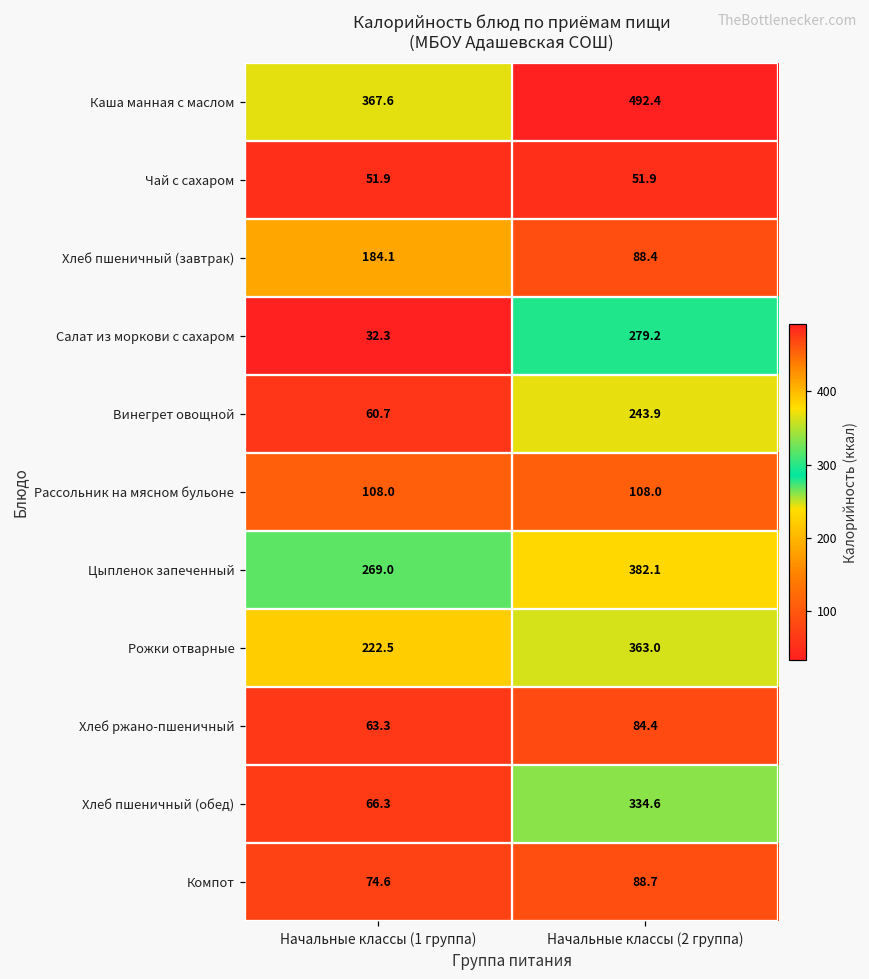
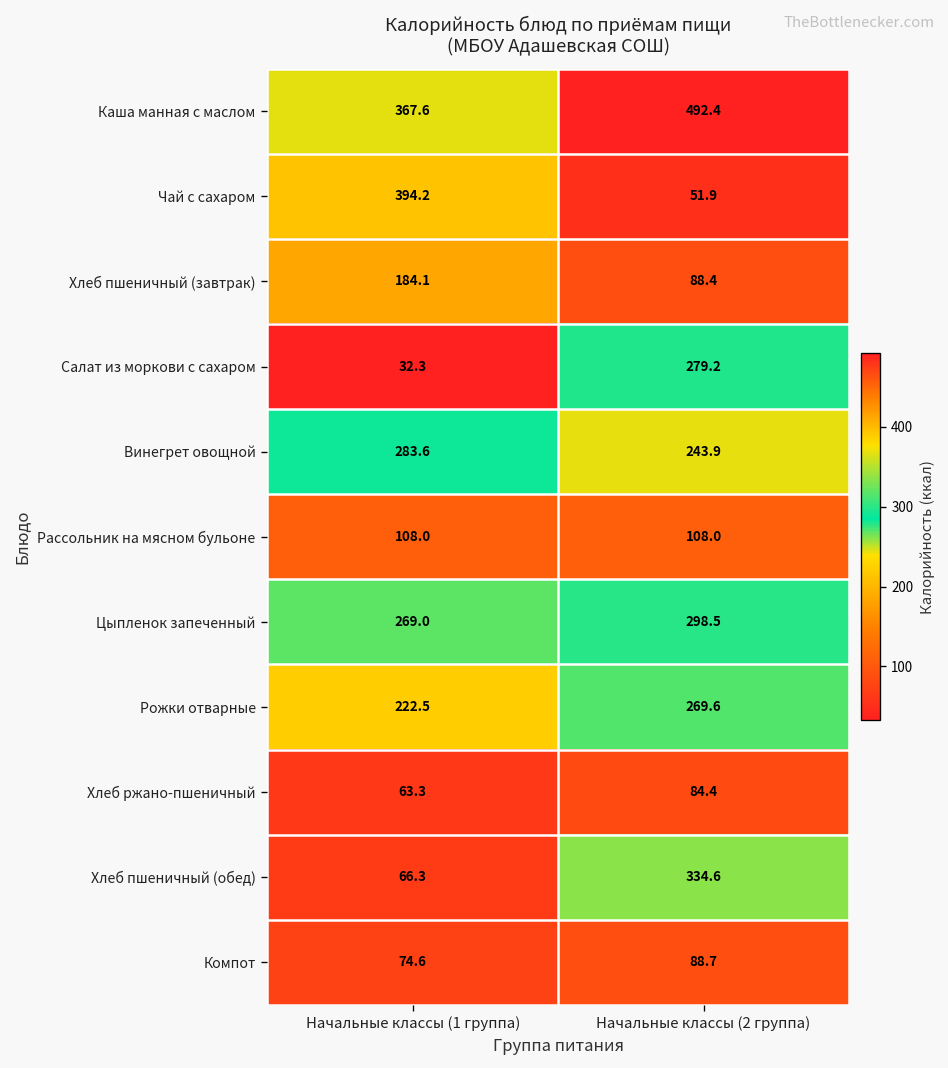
Чай с сахаром, Начальные классы (1 группа): 51.9 -> 394.2
Винегрет овощной, Начальные классы (1 группа): 60.7 -> 283.6
Цыпленок запеченный, Начальные классы (2 группа): 382.1 -> 298.5
Рожки отварные, Начальные классы (2 группа): 363.0 -> 269.6
